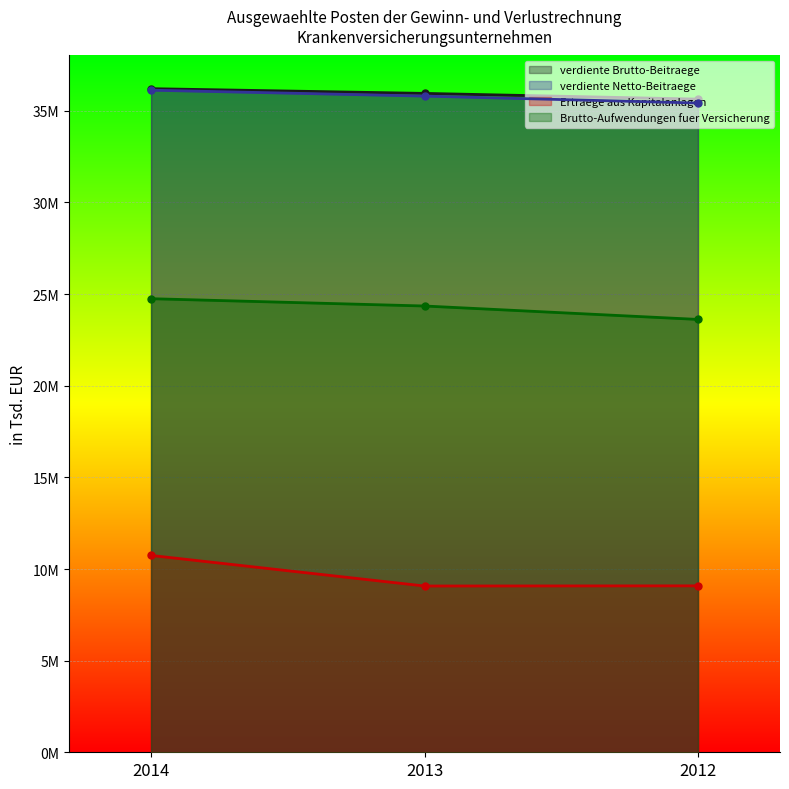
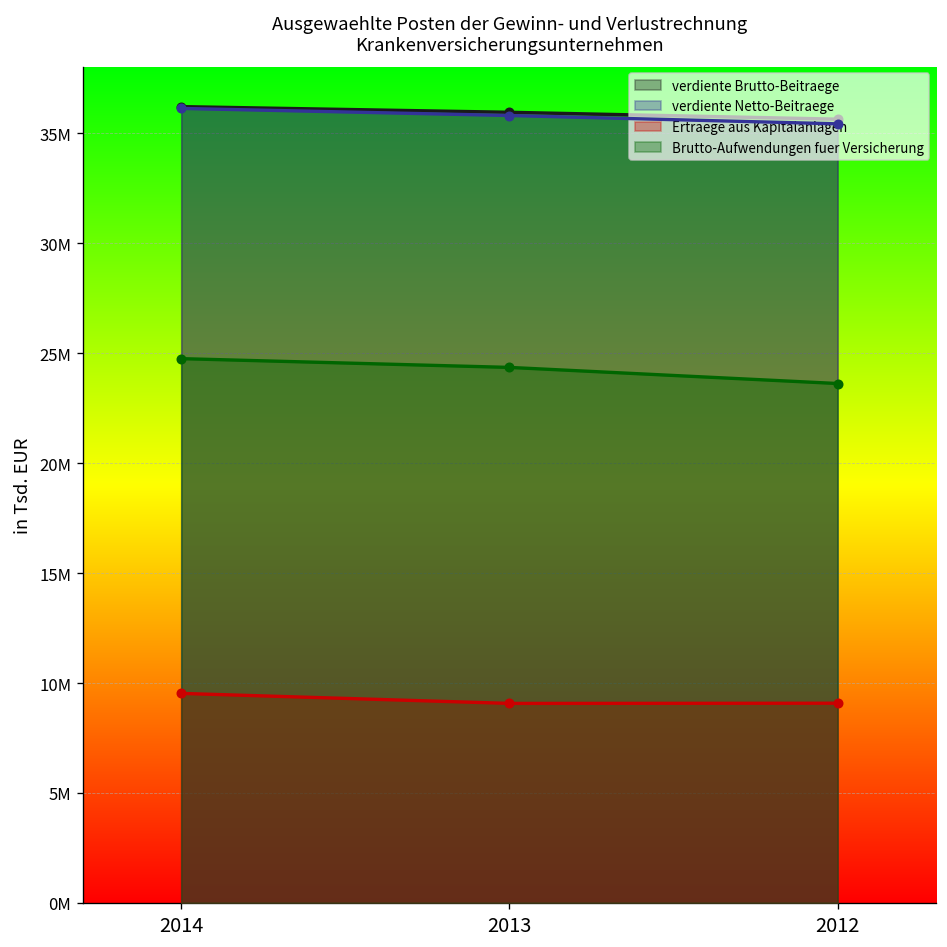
Ertraege aus Kapitalanlagen, 2014: 10700000 -> 9500000
